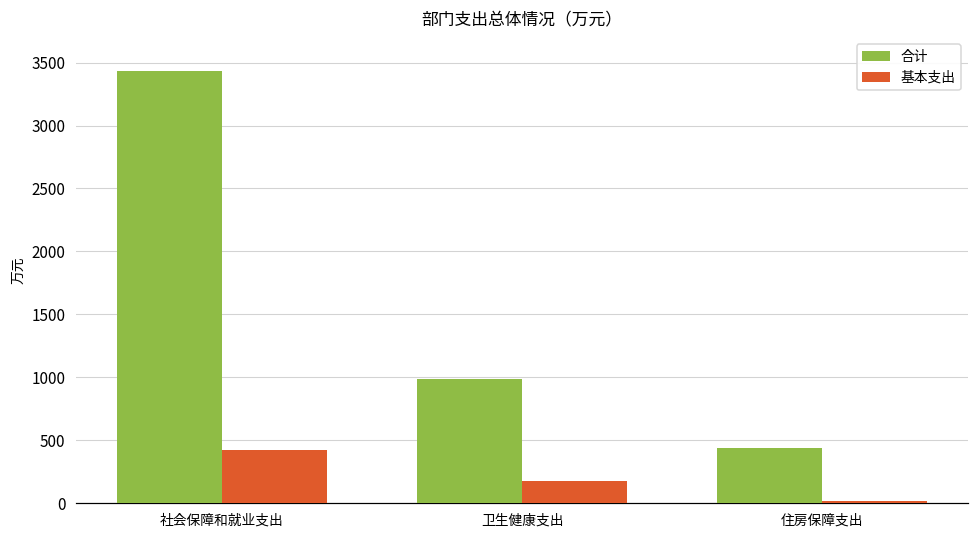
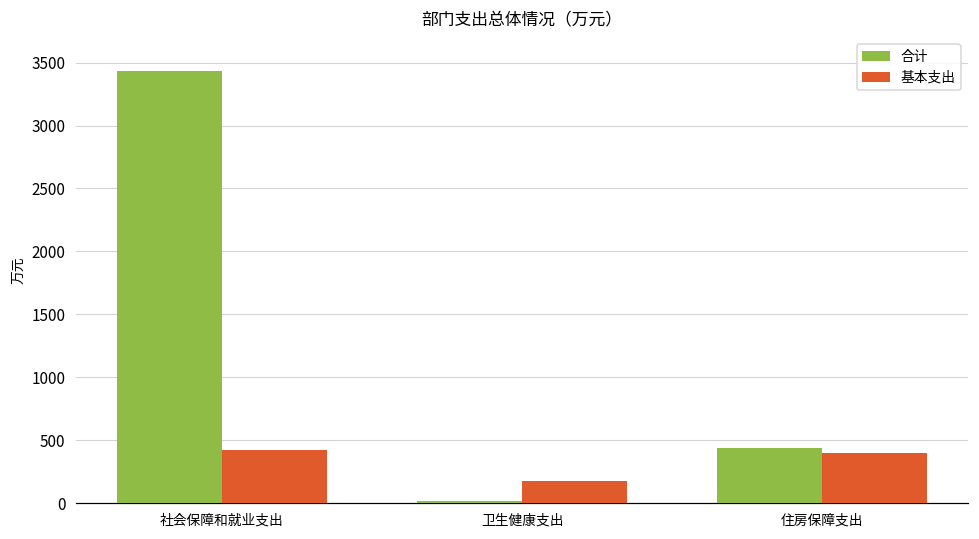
合计, 卫生健康支出: 980 -> 20
基本支出, 住房保障支出: 10 -> 400
